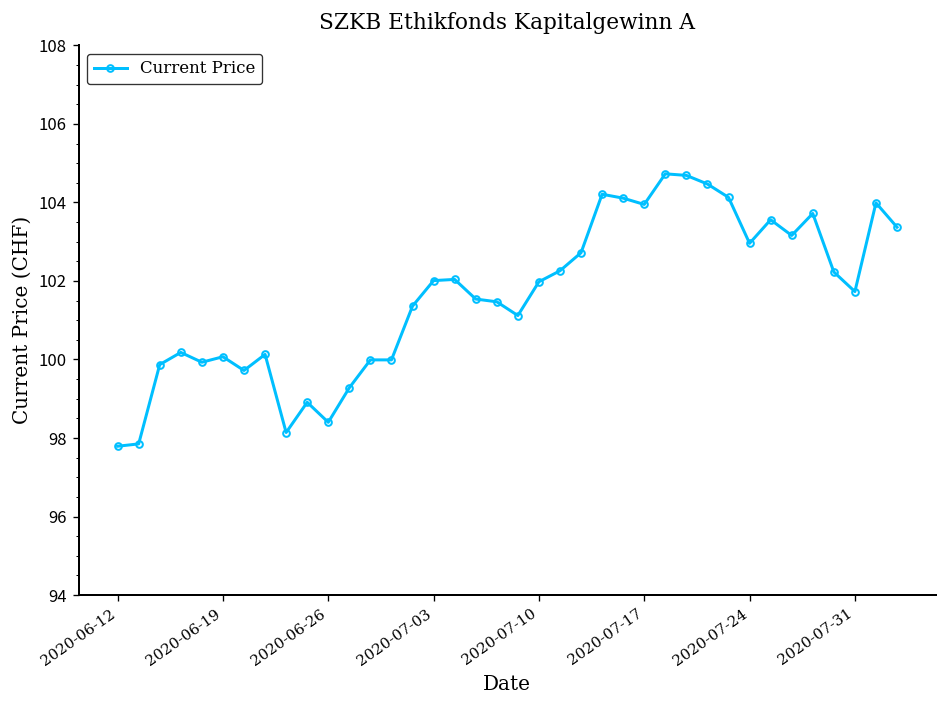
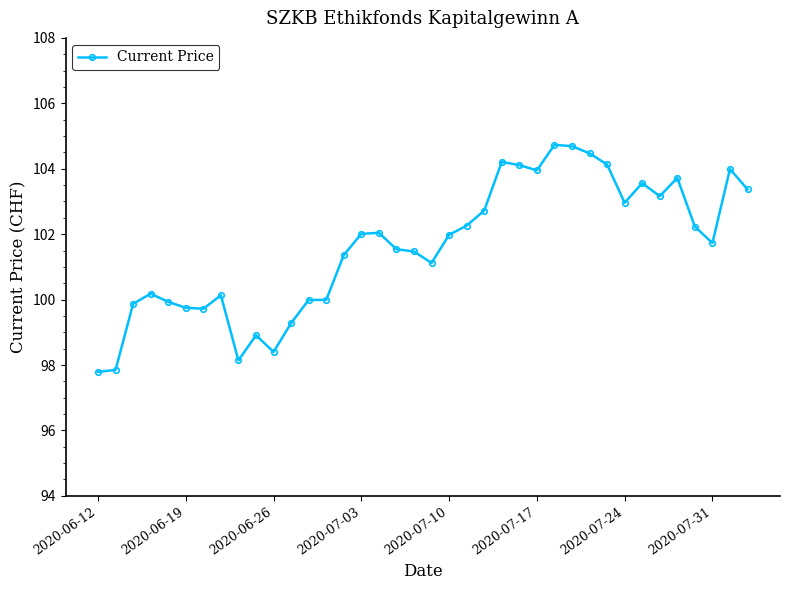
2020-06-19: 100.1 -> 99.8
